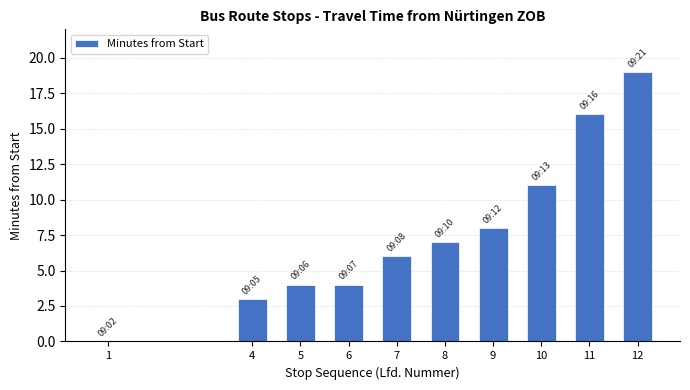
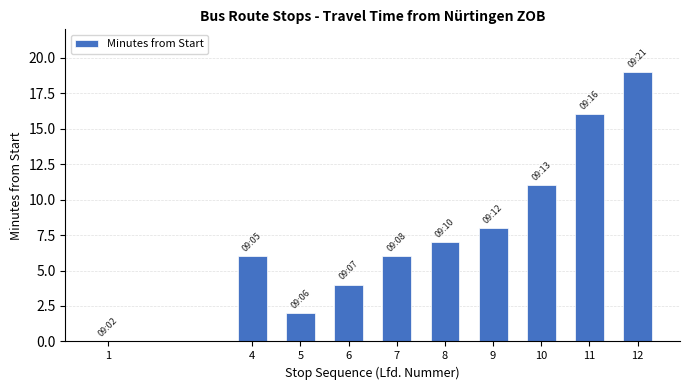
4: 3 -> 6
5: 4 -> 2
